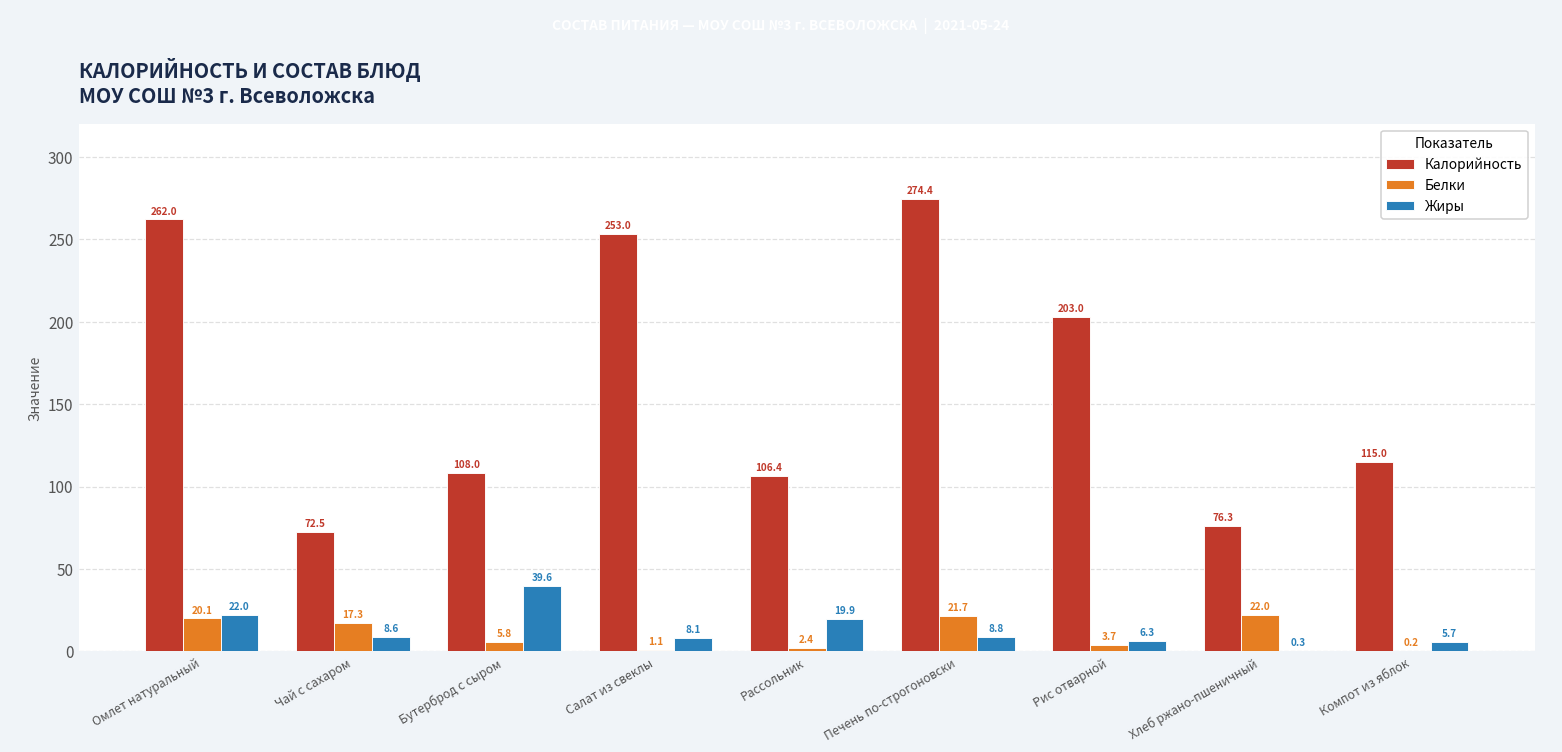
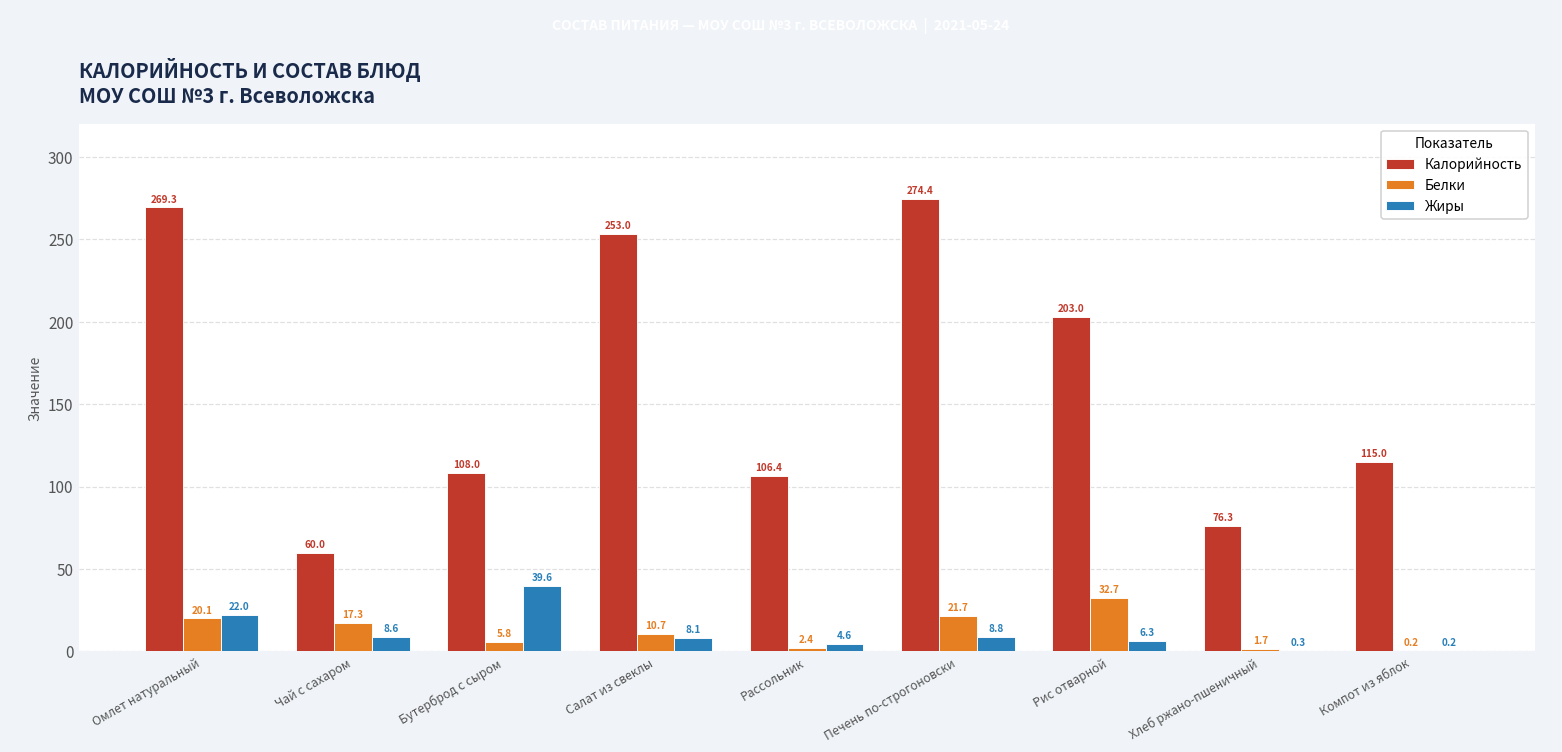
Калорийность, Омлет натуральный: 262.0 -> 269.3
Калорийность, Чай с сахаром: 72.5 -> 60.0
Белки, Салат из свеклы: 1.1 -> 10.7
Жиры, Рассольник: 19.9 -> 4.6
Белки, Рис отварной: 3.7 -> 32.7
Белки, Хлеб ржано-пшеничный: 22.0 -> 1.7
Жиры, Компот из яблок: 5.7 -> 0.2
